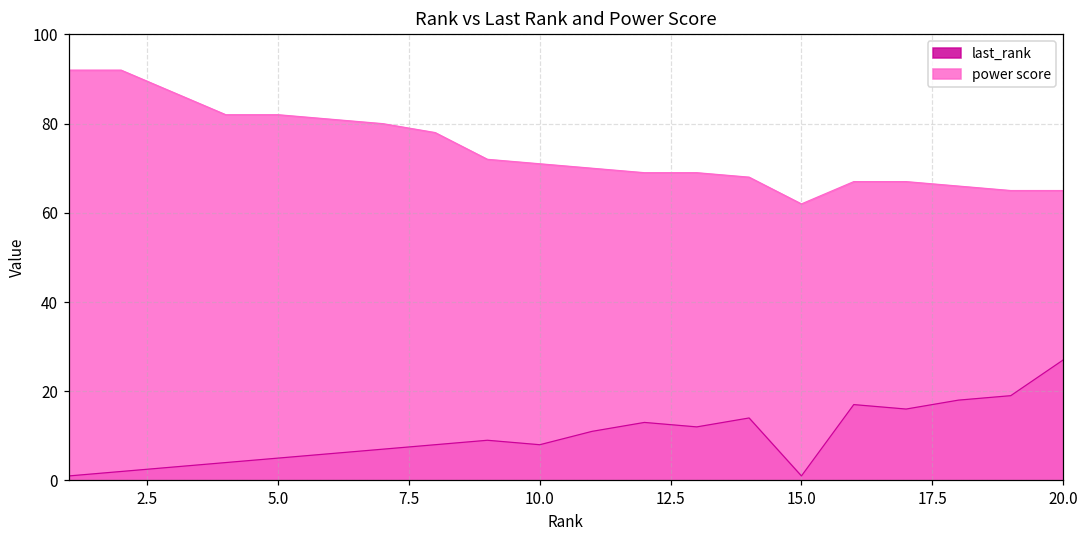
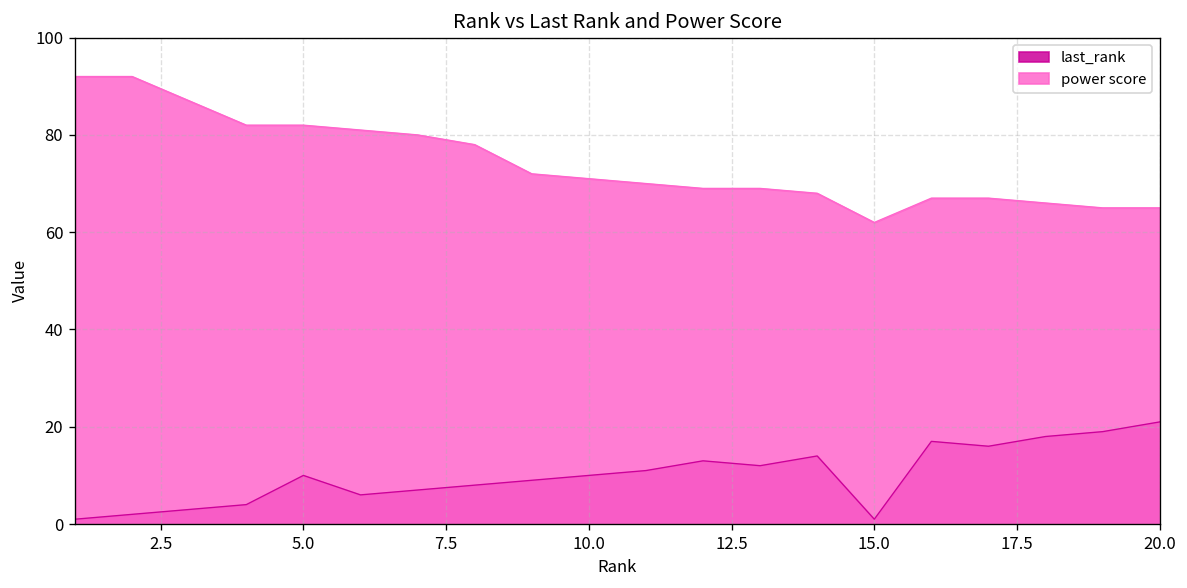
last_rank, 5.0: 5 -> 10
last_rank, 10.0: 8 -> 10
last_rank, 20.0: 27 -> 21
